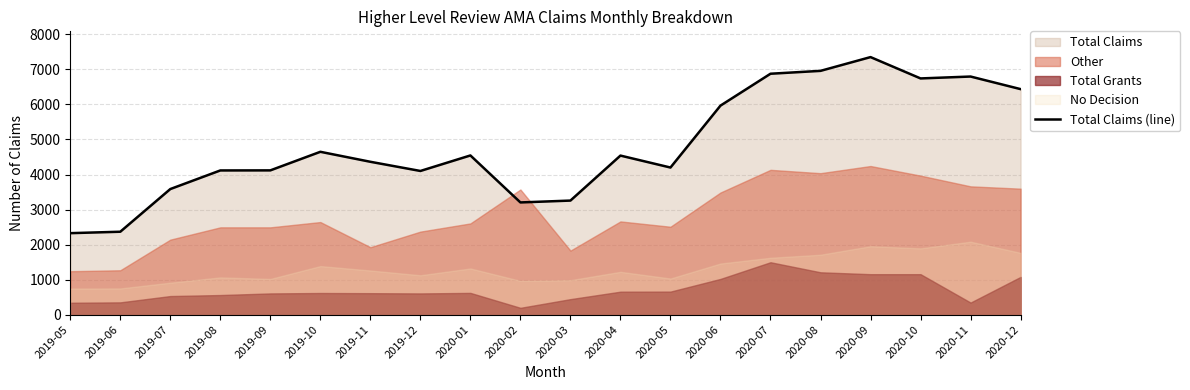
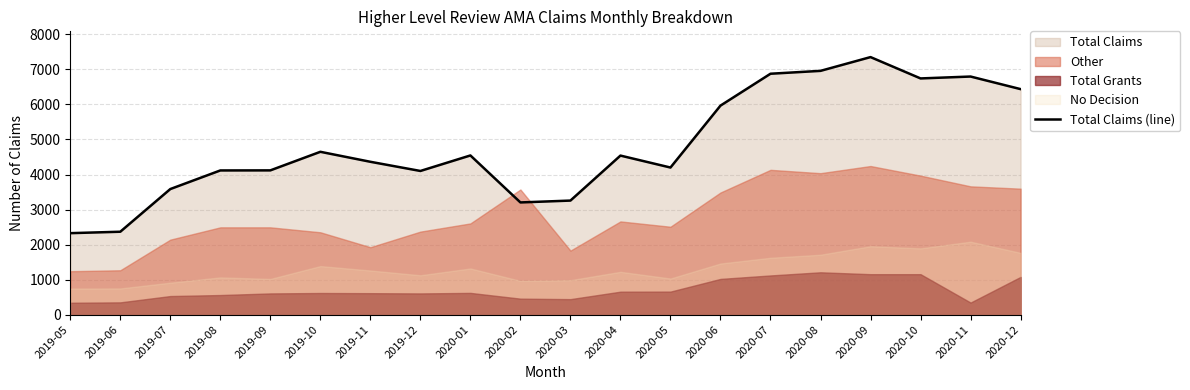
Other, 2019-10: 2600 -> 2400
Total Grants, 2020-02: 200 -> 500
Total Grants, 2020-07: 1500 -> 1100
